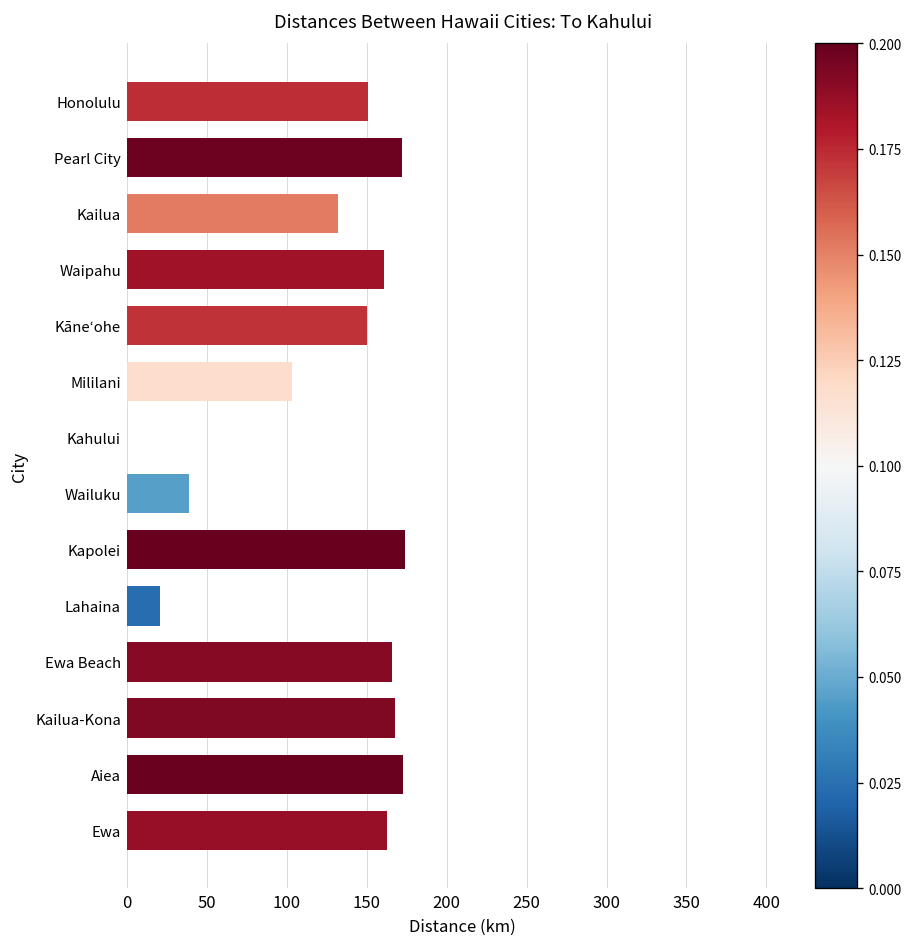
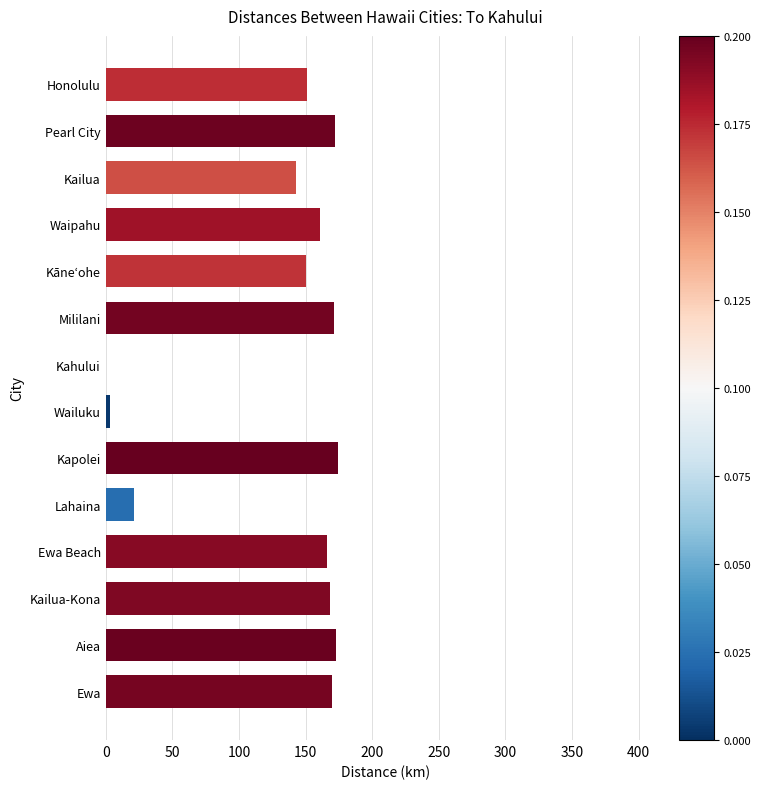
Kailua: 132 -> 143
Mililani: 103 -> 171
Wailuku: 39 -> 3
Ewa: 163 -> 170
